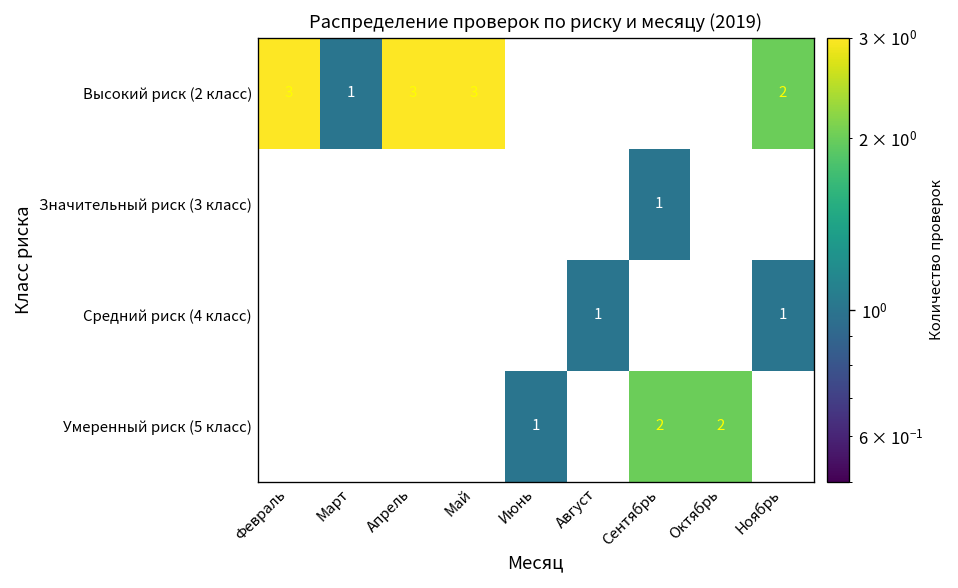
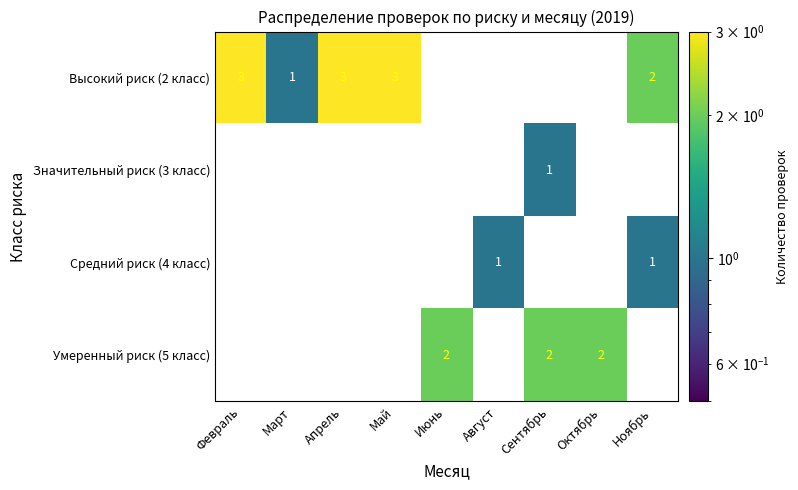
Умеренный риск (5 класс), Июнь: 1 -> 2
